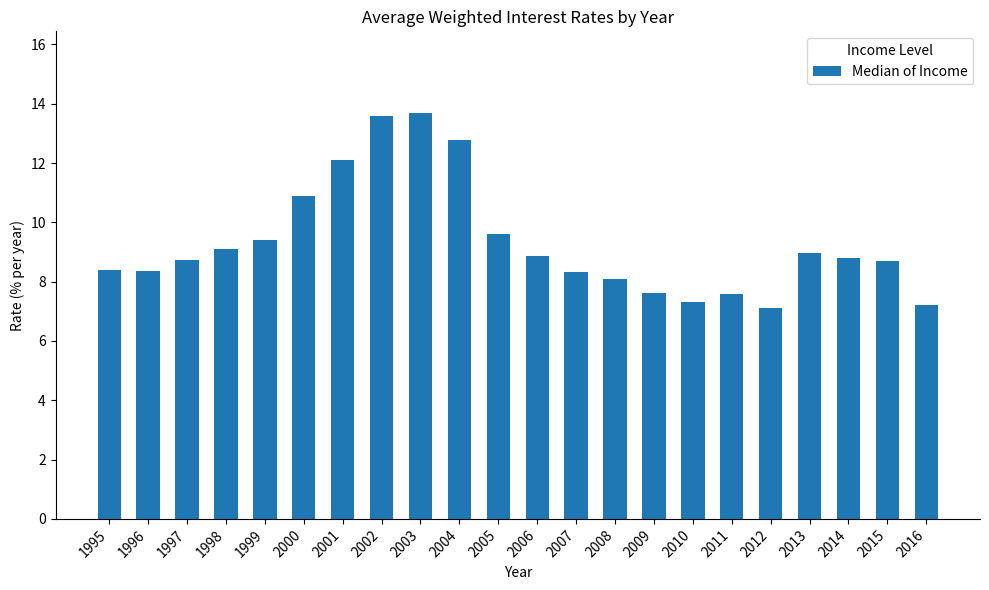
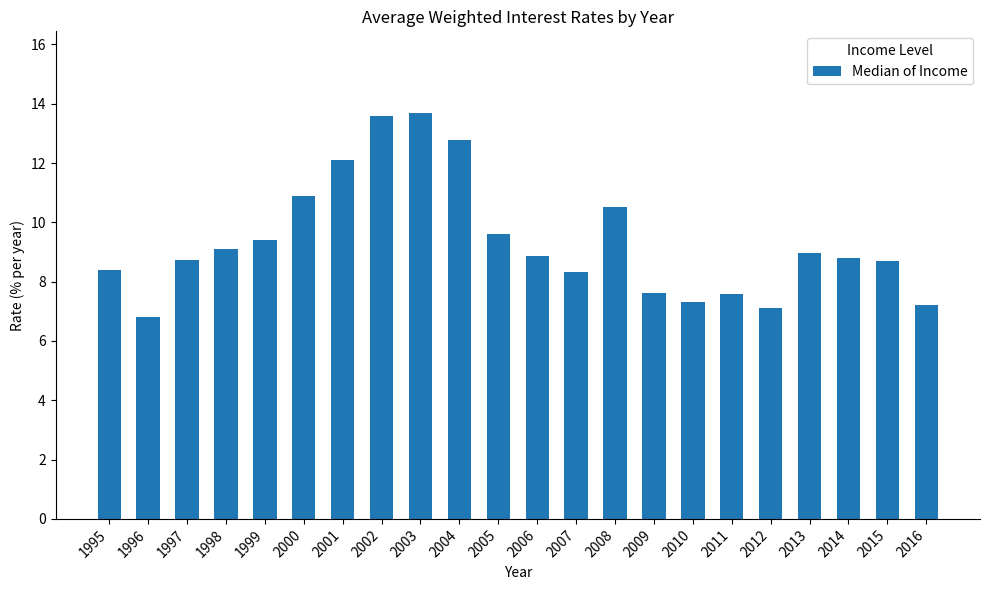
1996: 8.4 -> 6.8
2008: 8.1 -> 10.5
